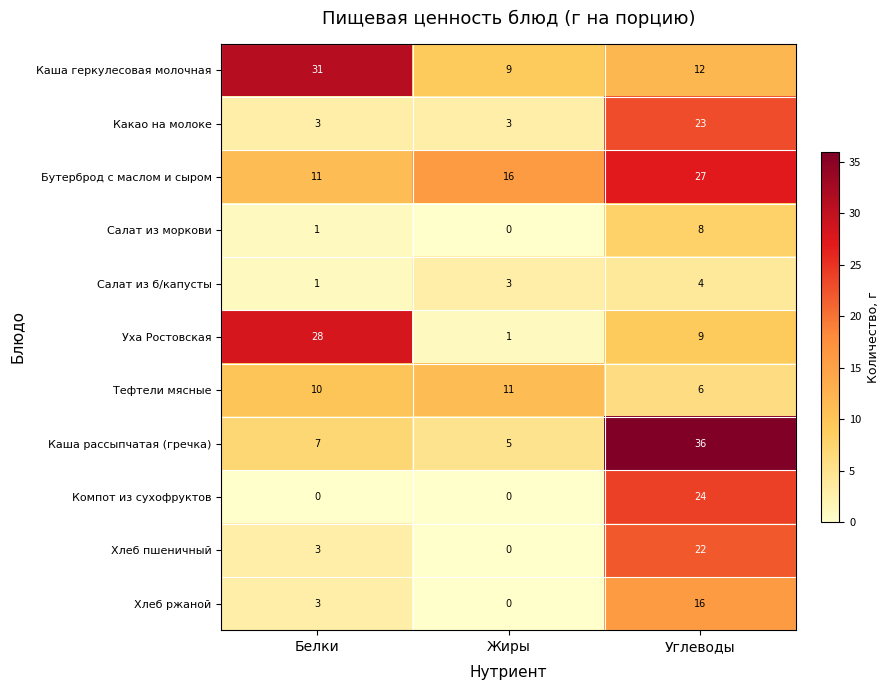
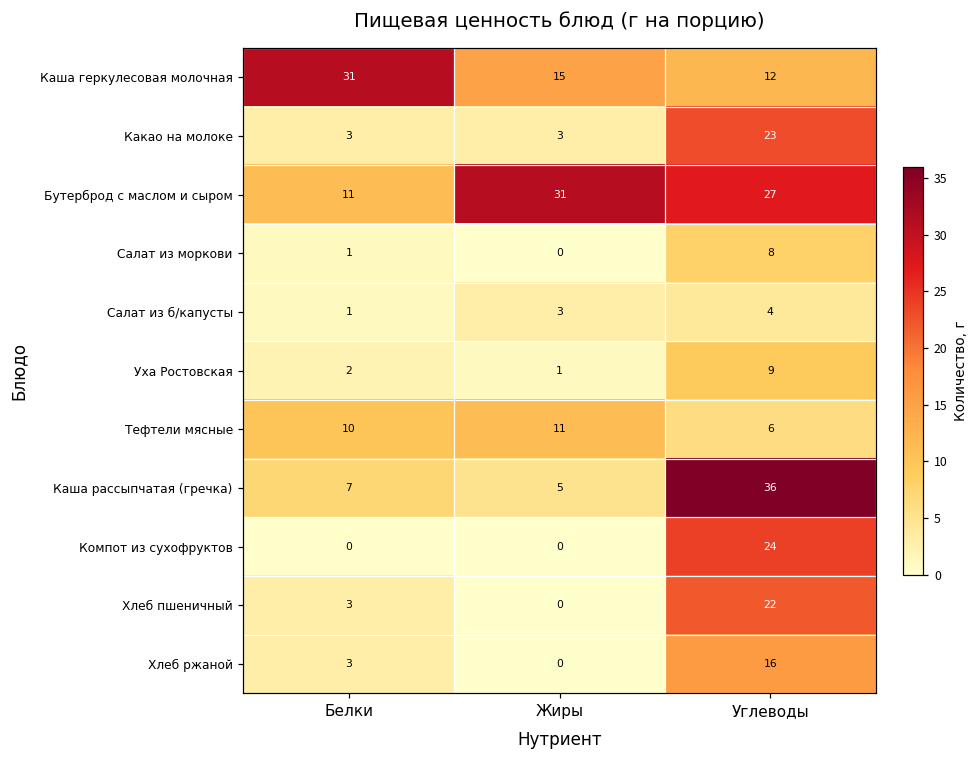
Каша геркулесовая молочная, Жиры: 9 -> 15
Бутерброд с маслом и сыром, Жиры: 16 -> 31
Уха Ростовская, Белки: 28 -> 2
